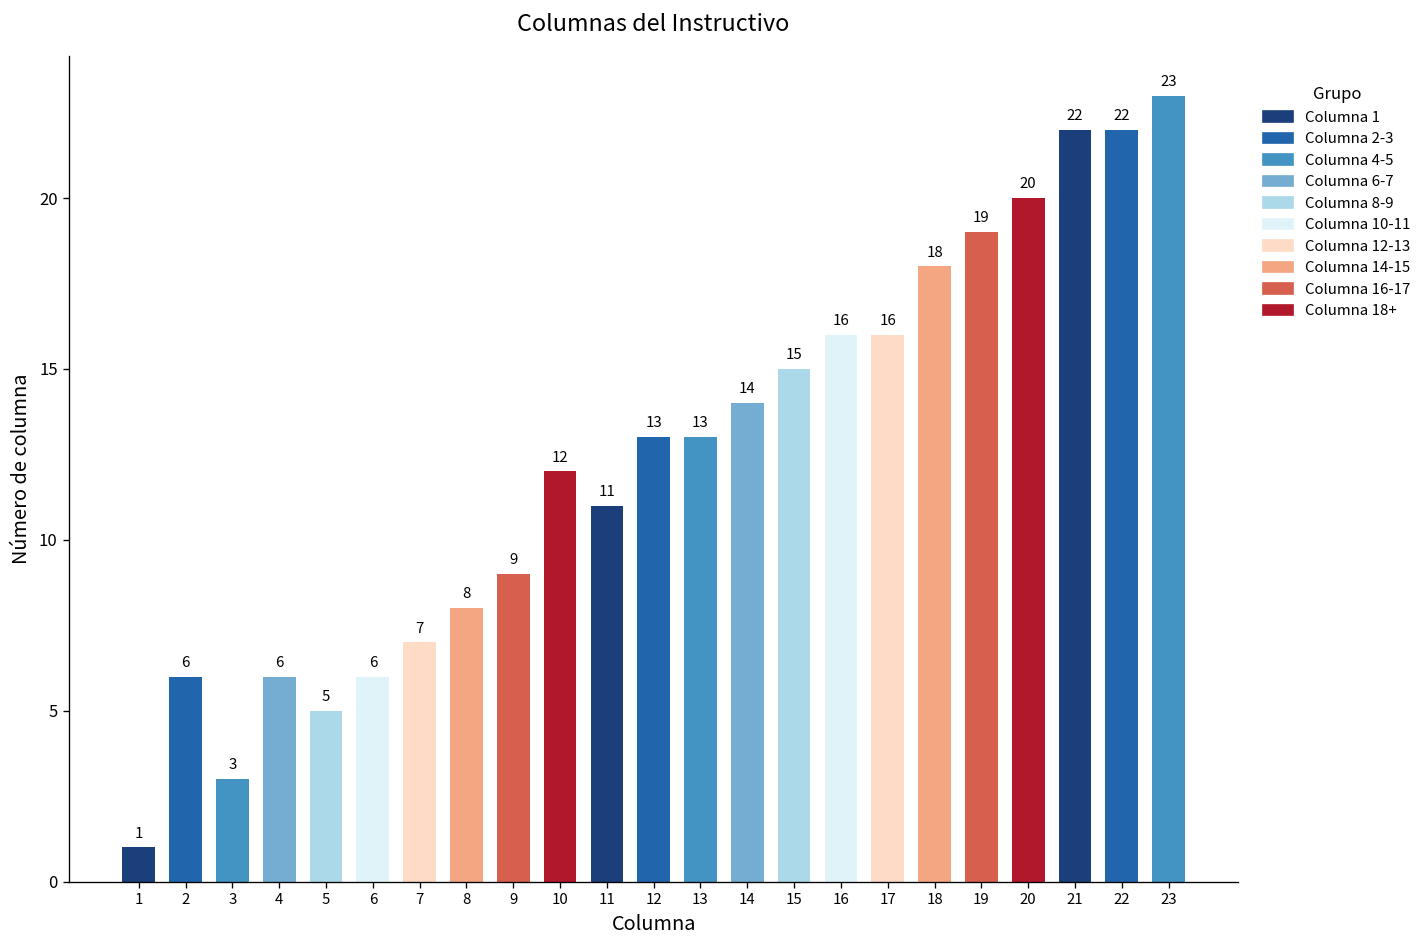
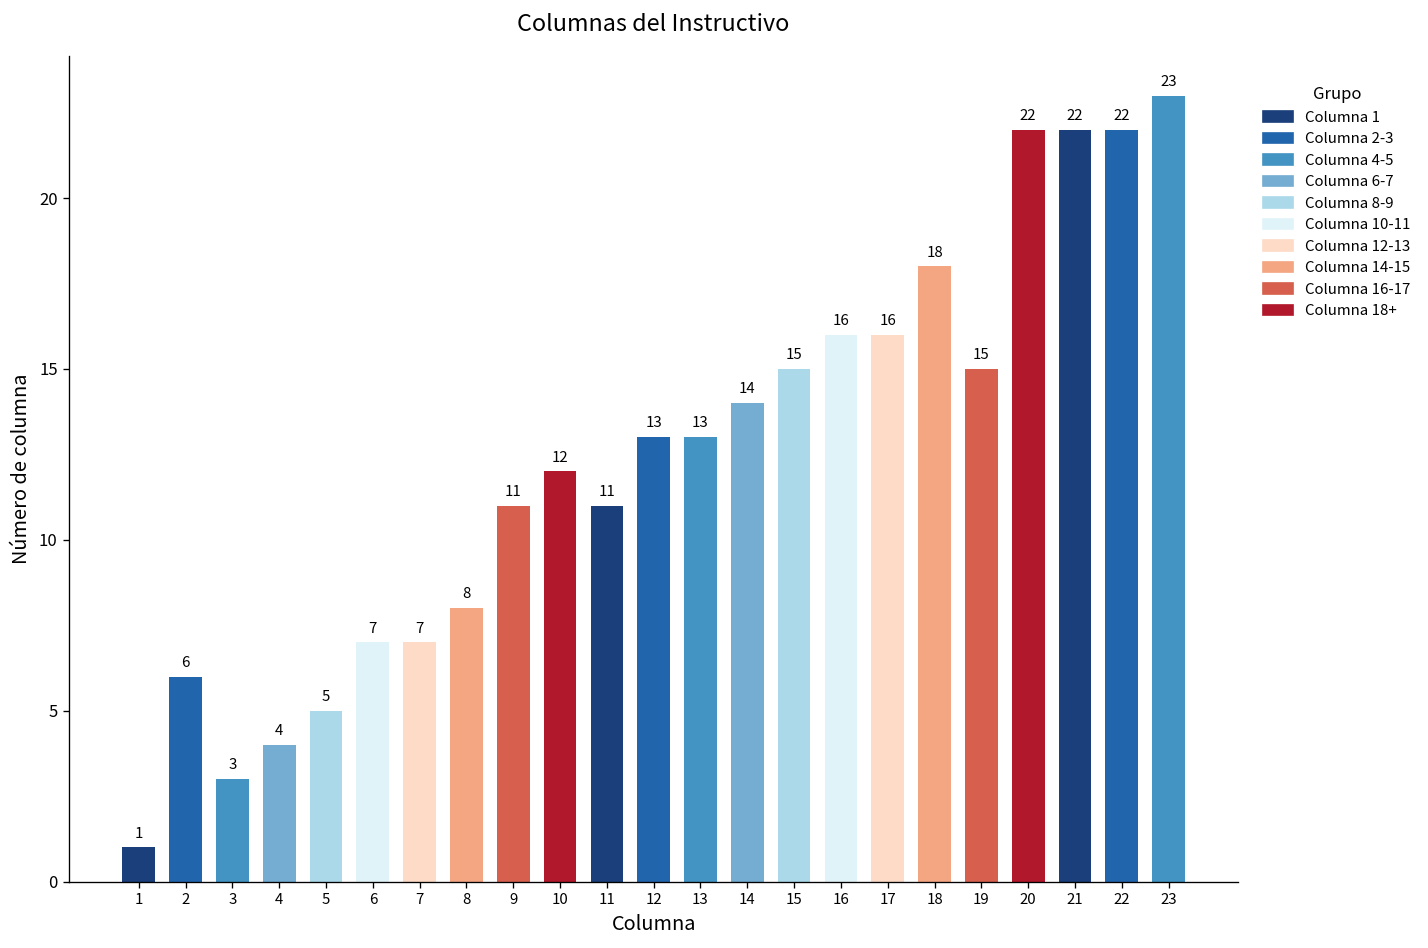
4: 6 -> 4
6: 6 -> 7
9: 9 -> 11
19: 19 -> 15
20: 20 -> 22
